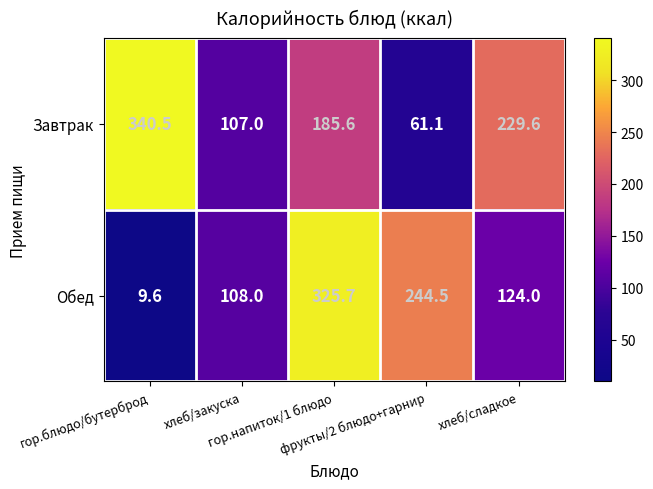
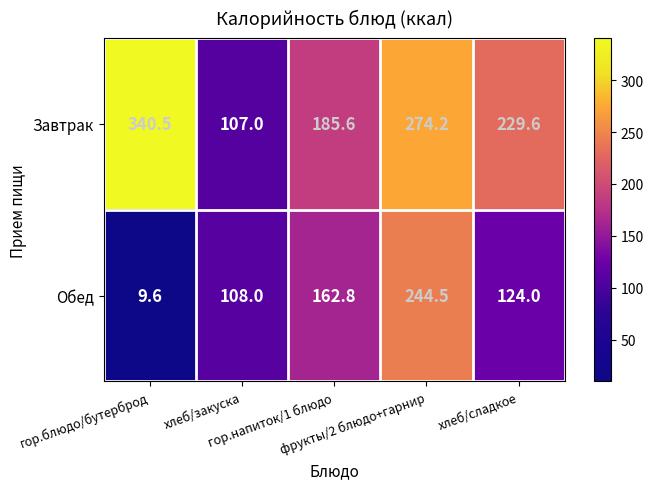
Завтрак, фрукты/2 блюдо+гарнир: 61.1 -> 274.2
Обед, гор.напиток/1 блюдо: 325.7 -> 162.8
